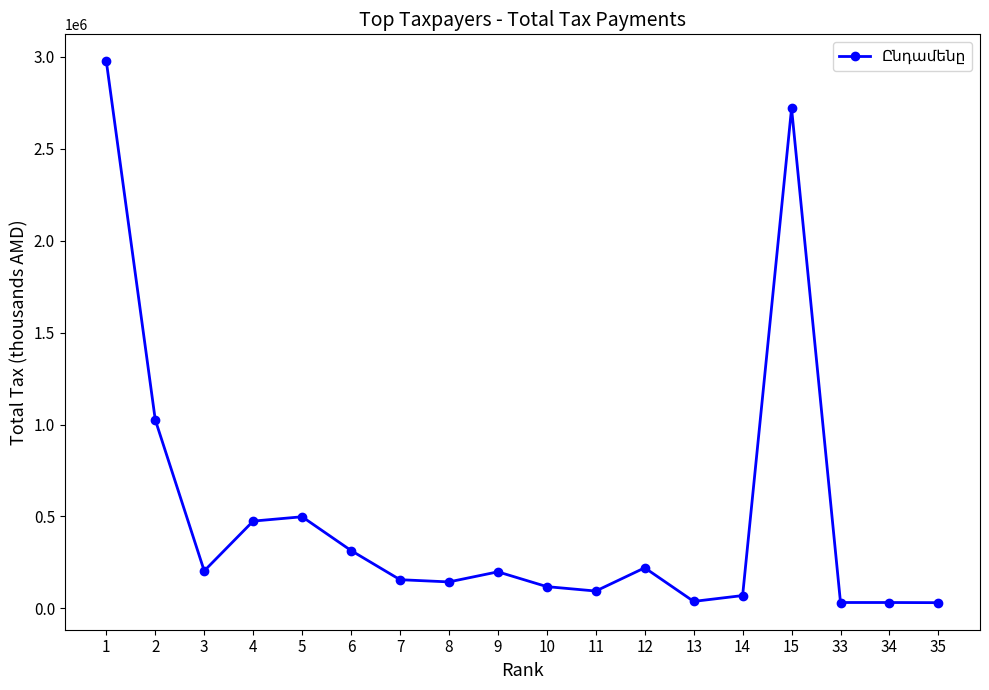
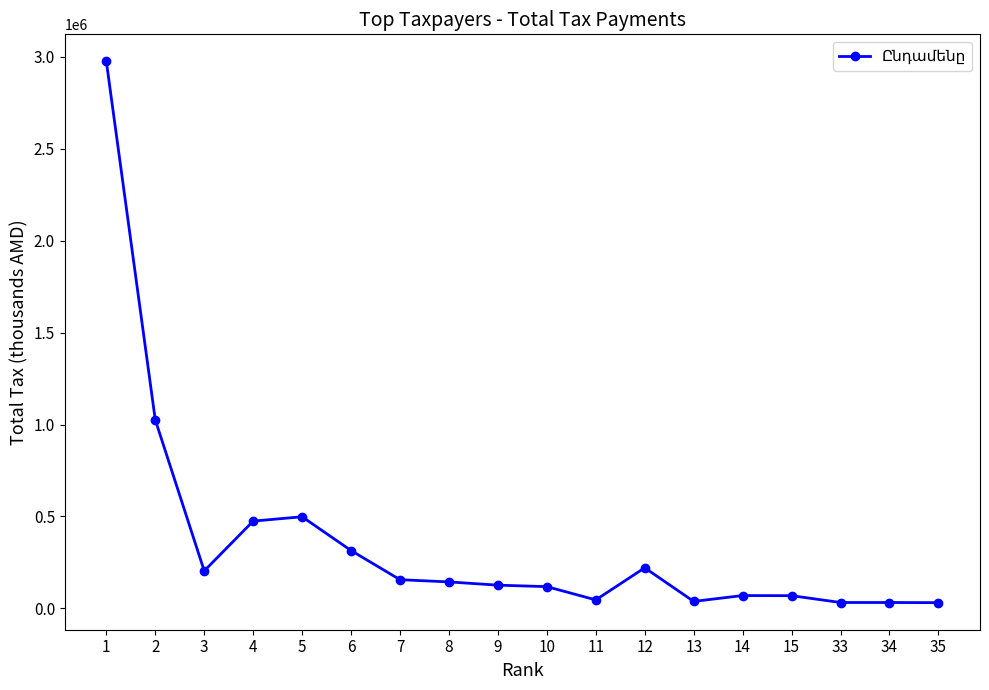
9: 200000 -> 130000
11: 90000 -> 50000
15: 2720000 -> 70000
